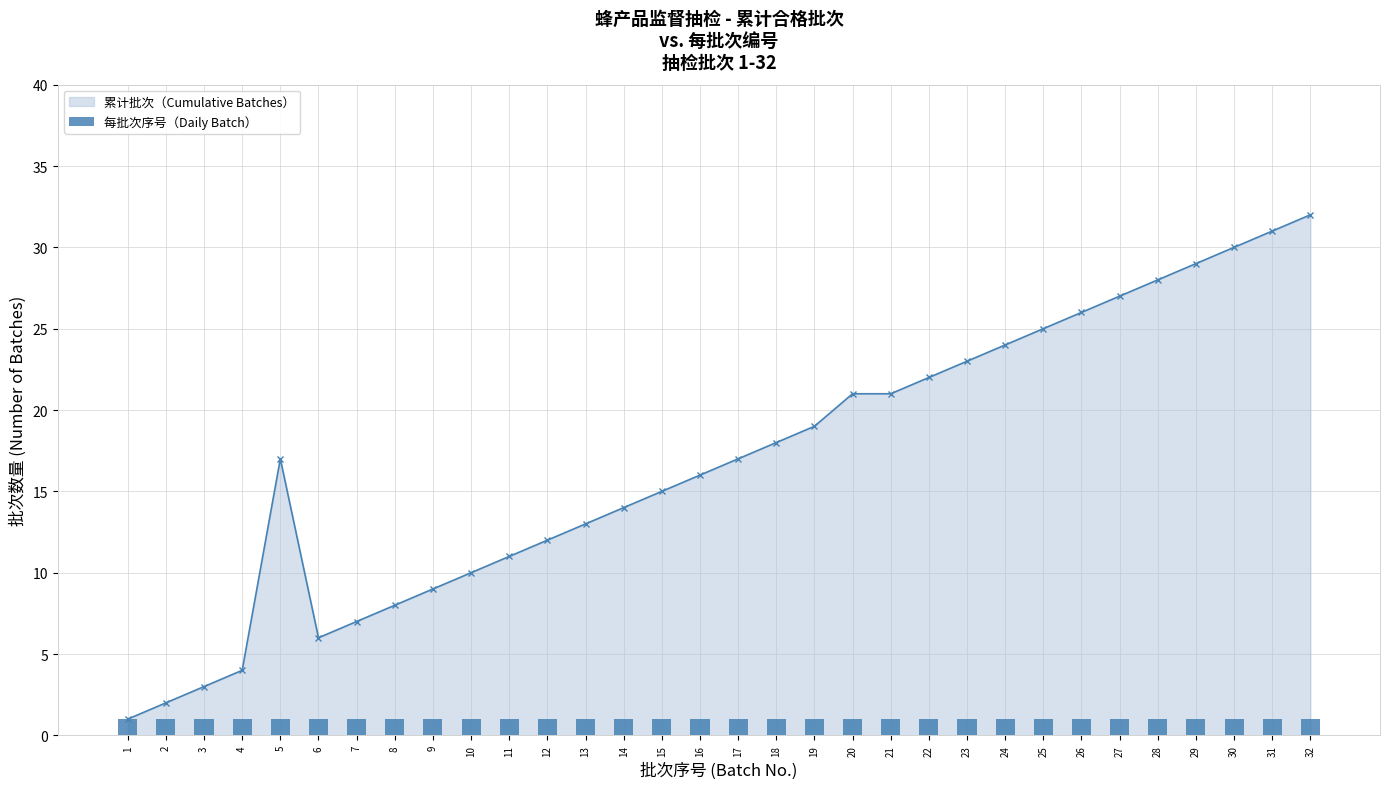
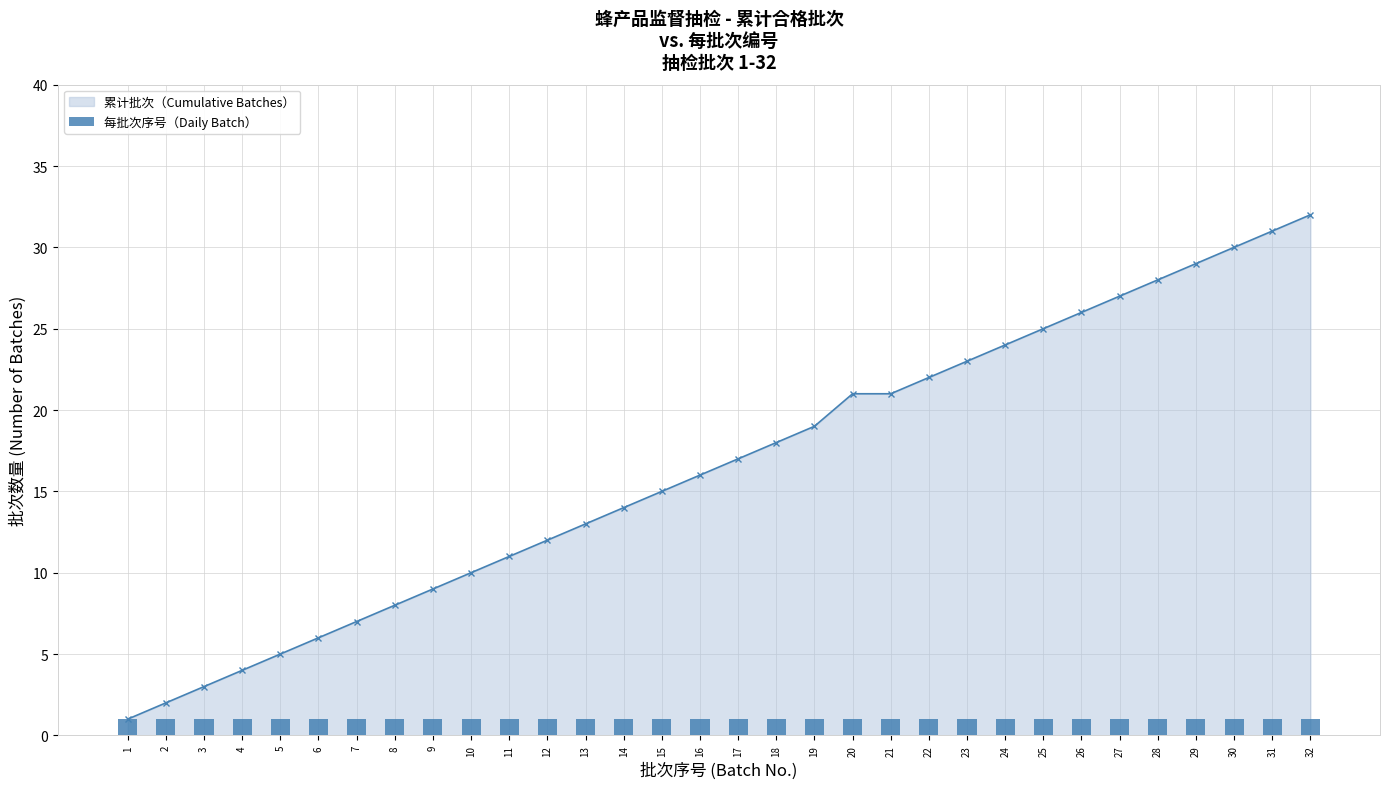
累计批次（Cumulative Batches）, 5: 17 -> 5
